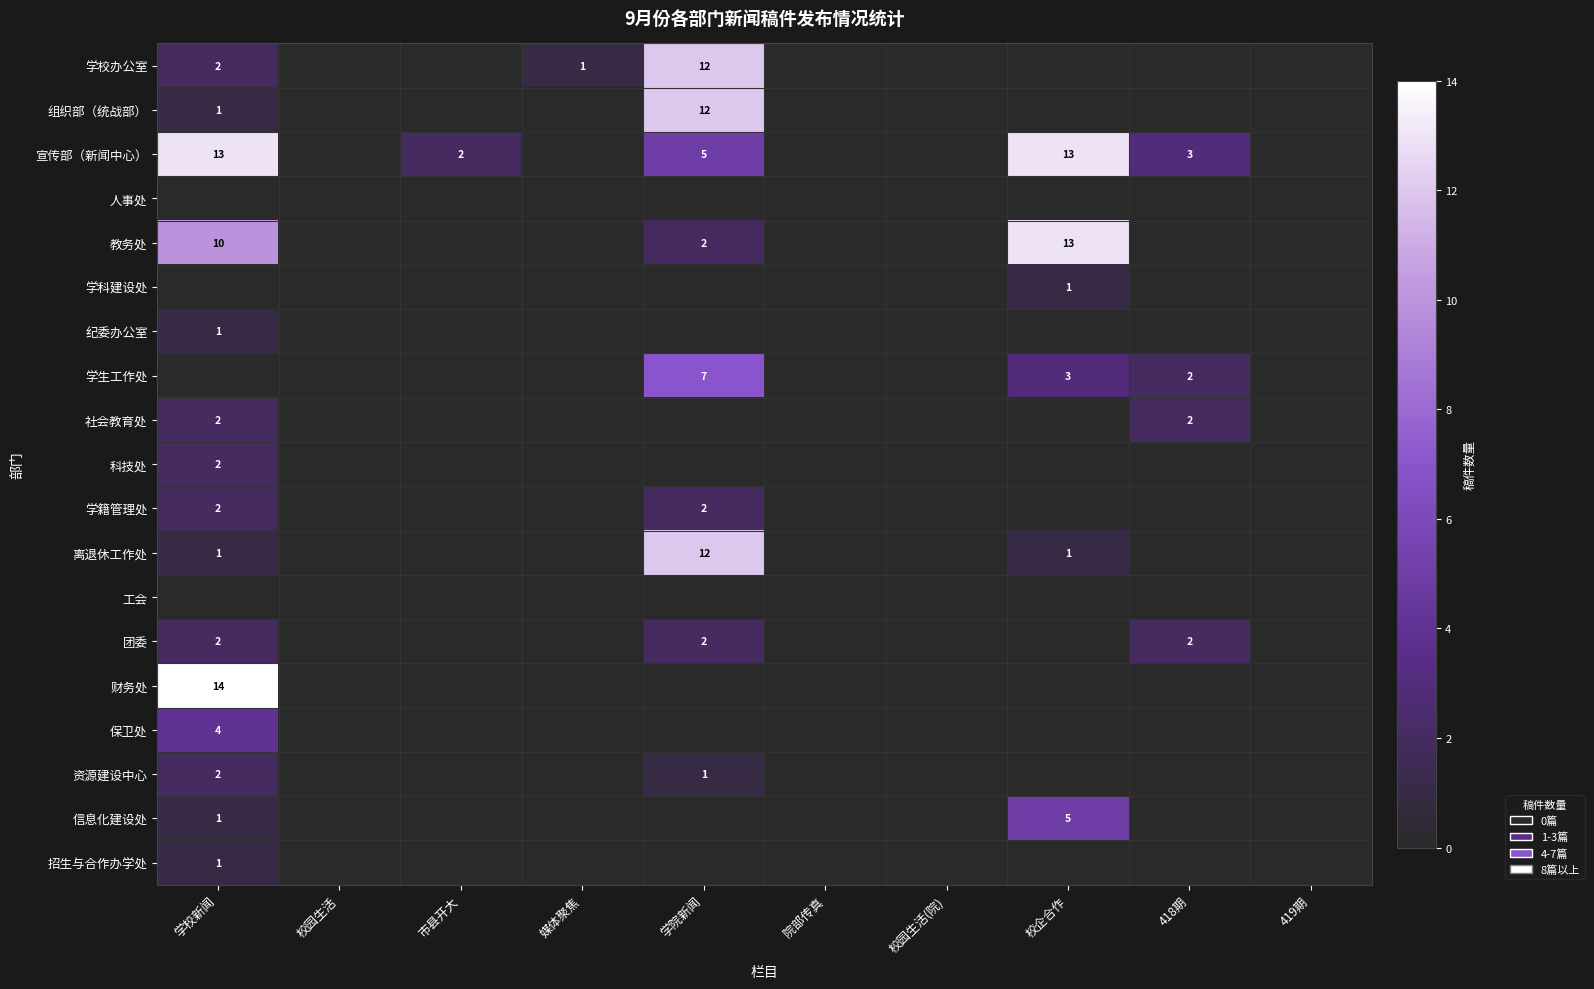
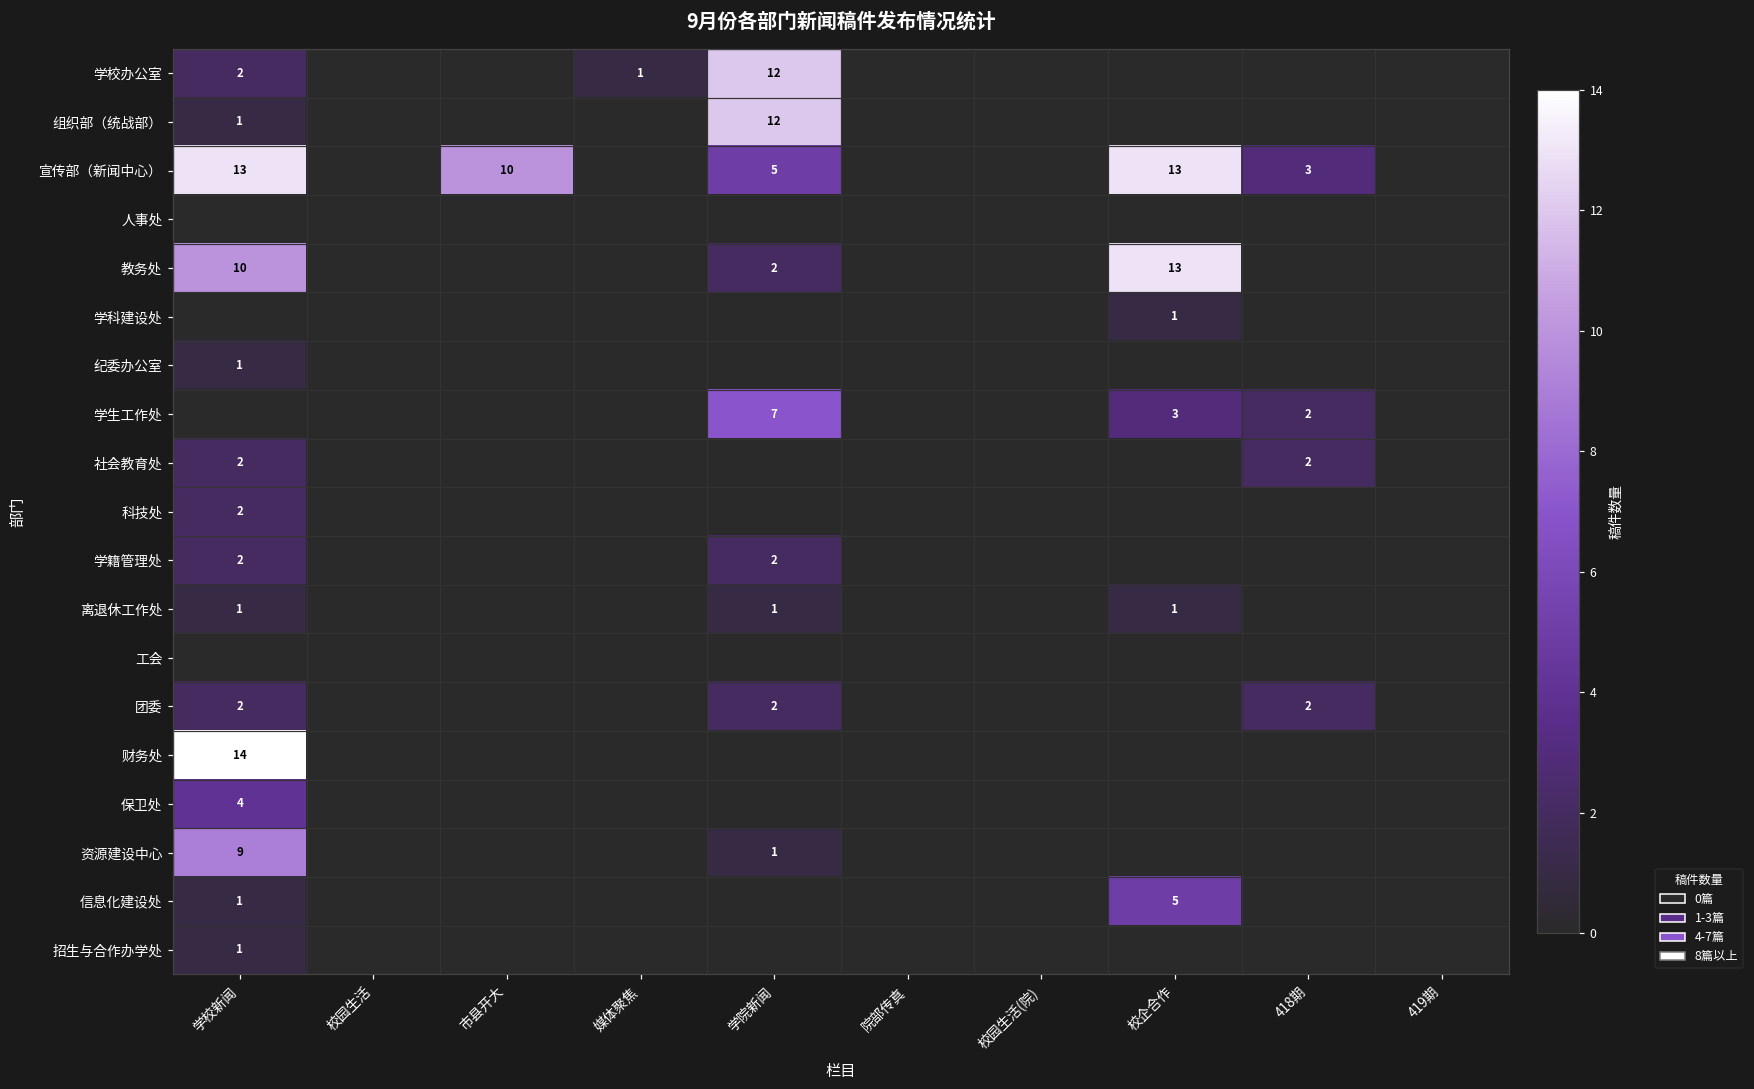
宣传部（新闻中心）, 市县开大: 2 -> 10
离退休工作处, 学院新闻: 12 -> 1
资源建设中心, 学校新闻: 2 -> 9
